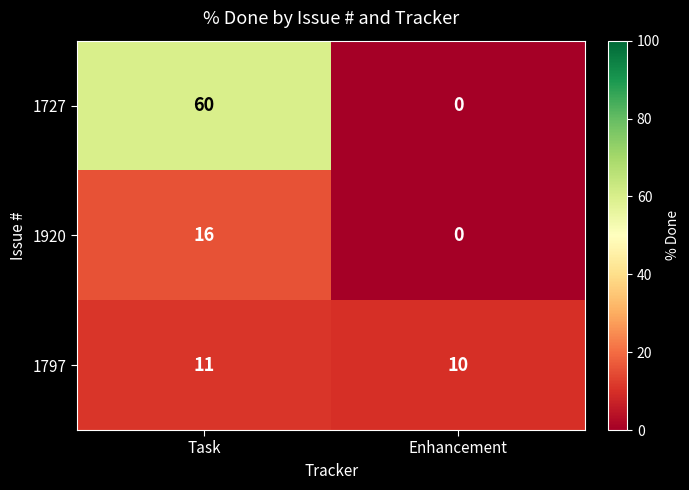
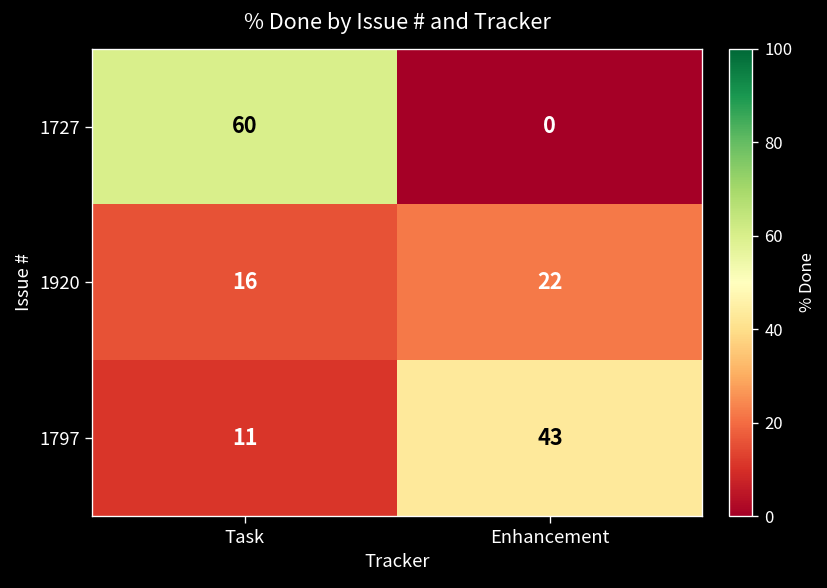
1920, Enhancement: 0 -> 22
1797, Enhancement: 10 -> 43
